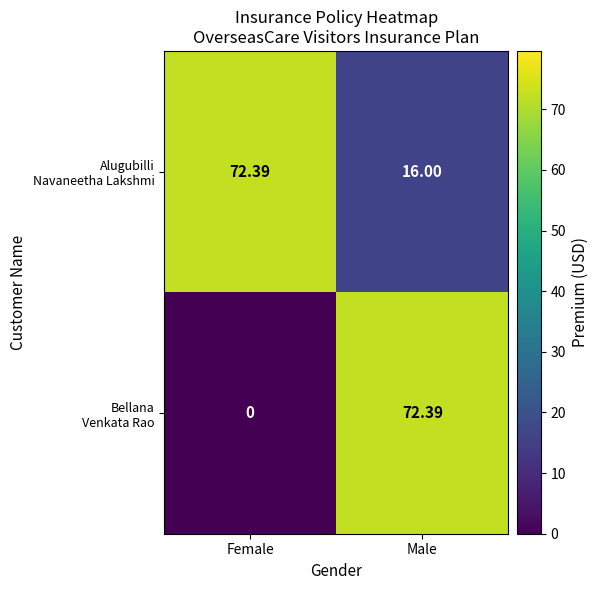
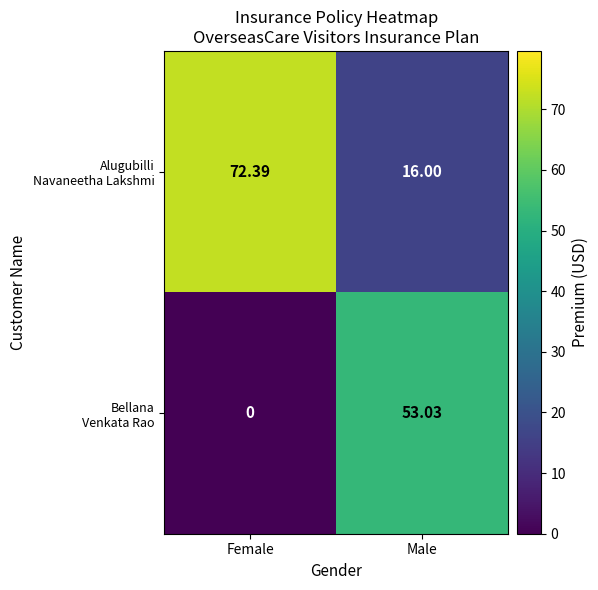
Bellana Venkata Rao, Male: 72.39 -> 53.03
